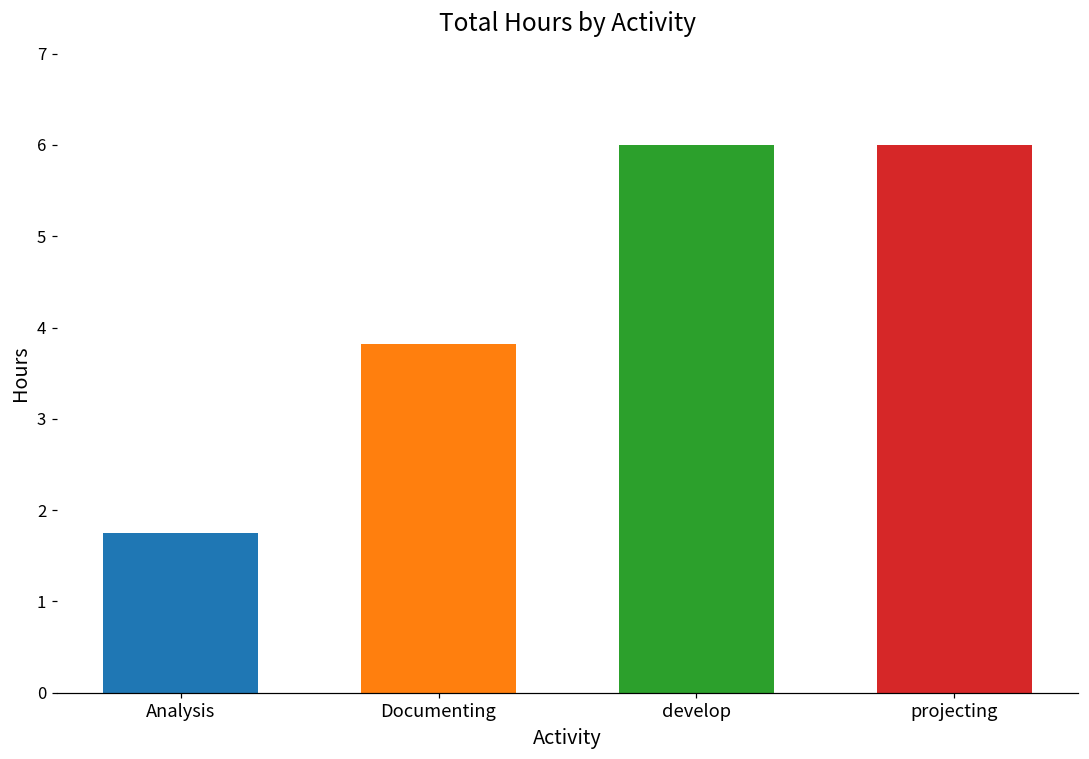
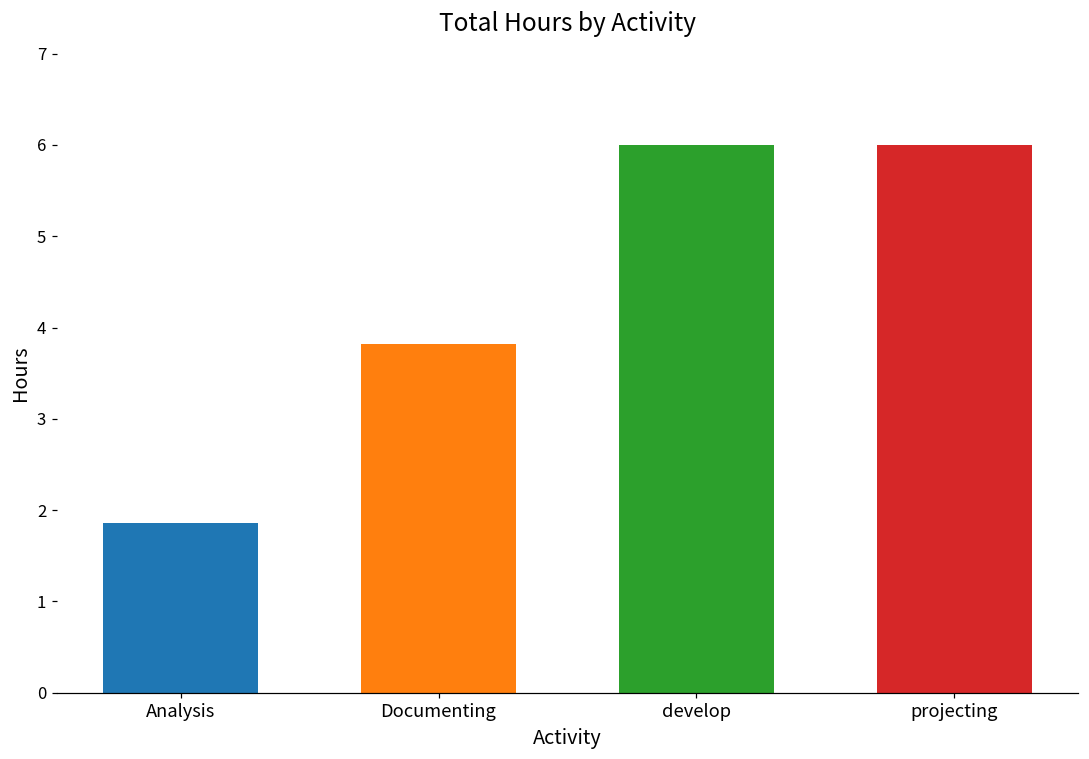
Analysis: 1.8 -> 1.9
